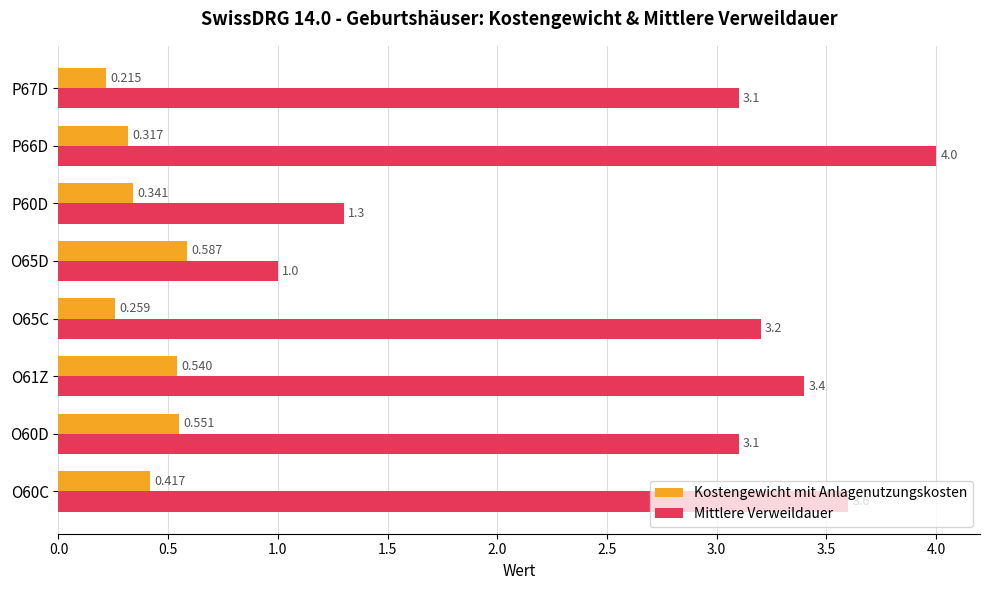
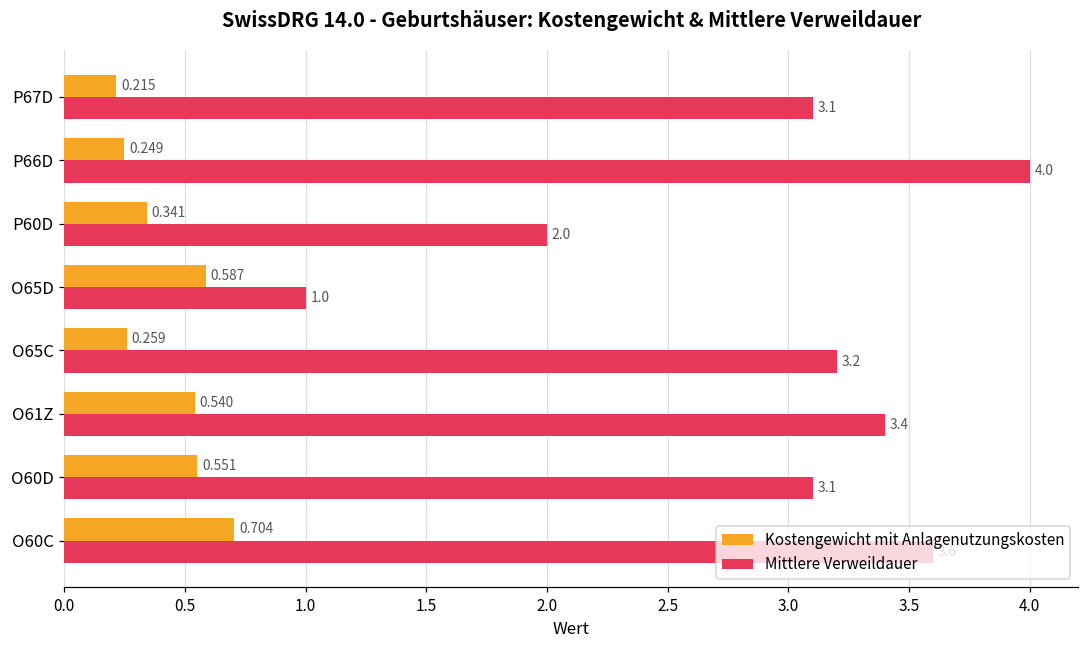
Kostengewicht mit Anlagenutzungskosten, P66D: 0.317 -> 0.249
Mittlere Verweildauer, P60D: 1.3 -> 2.0
Kostengewicht mit Anlagenutzungskosten, O60C: 0.417 -> 0.704
